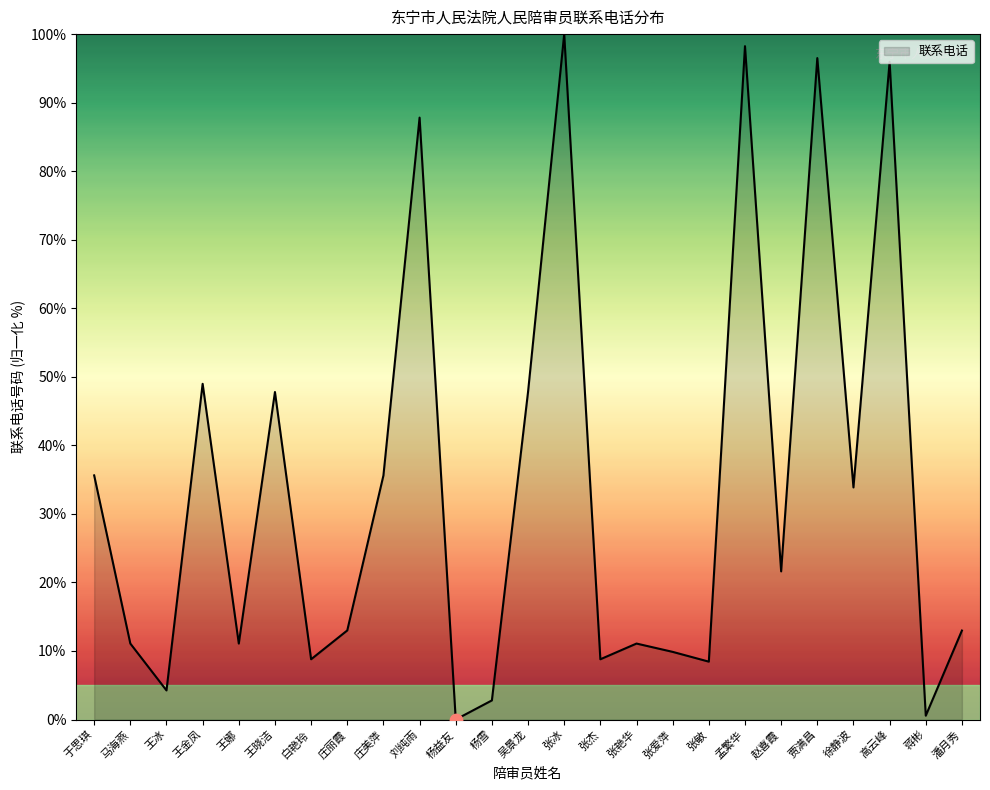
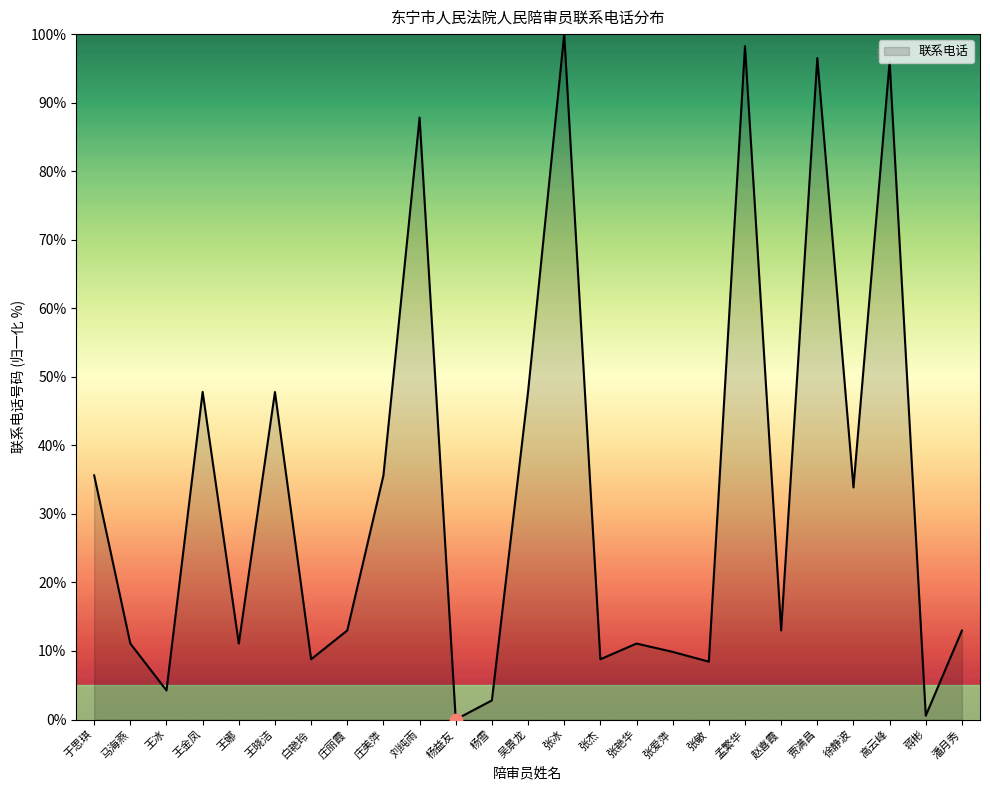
联系电话, 王金凤: 49% -> 48%
联系电话, 赵喜霞: 22% -> 13%
